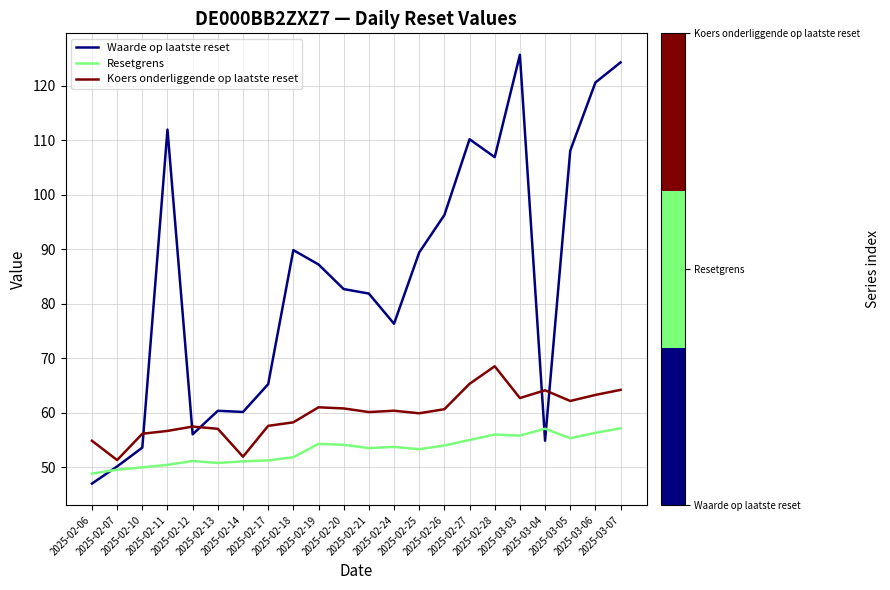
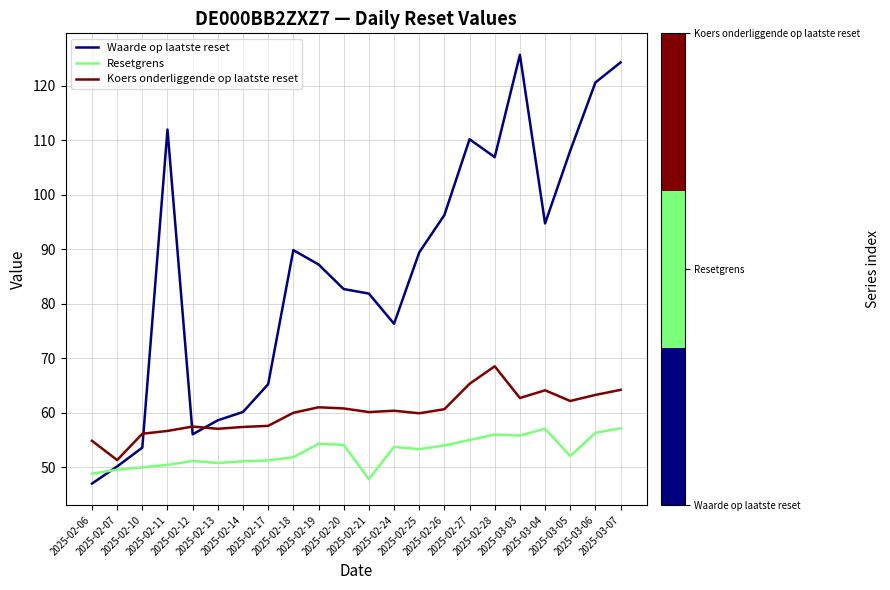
Waarde op laatste reset, 2025-02-13: 60 -> 59
Koers onderliggende op laatste reset, 2025-02-14: 52 -> 57
Koers onderliggende op laatste reset, 2025-02-18: 58 -> 60
Resetgrens, 2025-02-21: 54 -> 48
Waarde op laatste reset, 2025-03-04: 55 -> 95
Resetgrens, 2025-03-05: 55 -> 52
